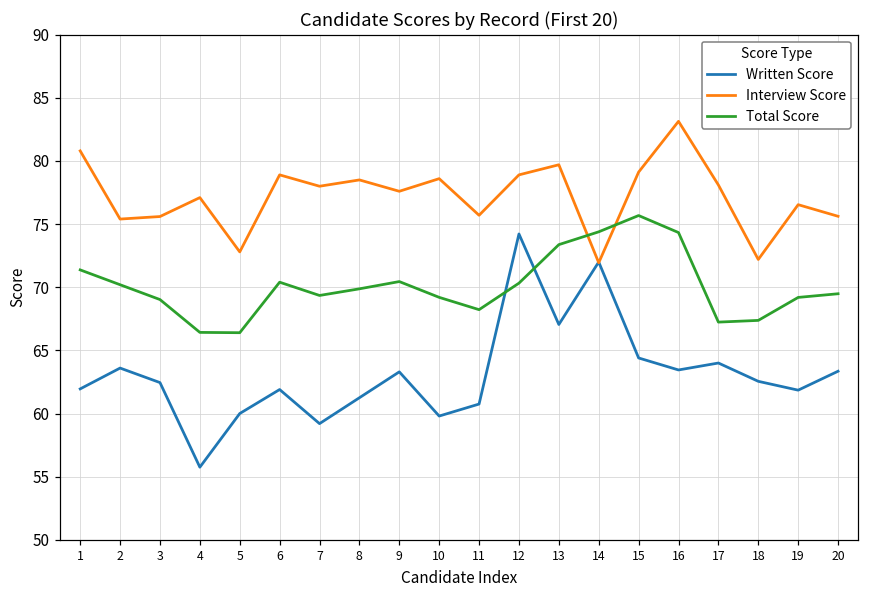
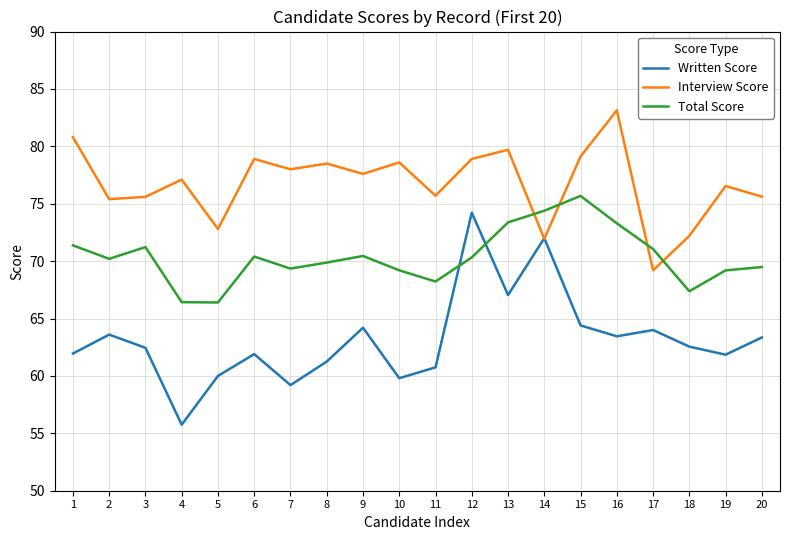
Total Score, 3: 69.0 -> 71.2
Written Score, 9: 63.3 -> 64.2
Total Score, 16: 74.3 -> 73.3
Interview Score, 17: 78.1 -> 69.2
Total Score, 17: 67.2 -> 71.1
